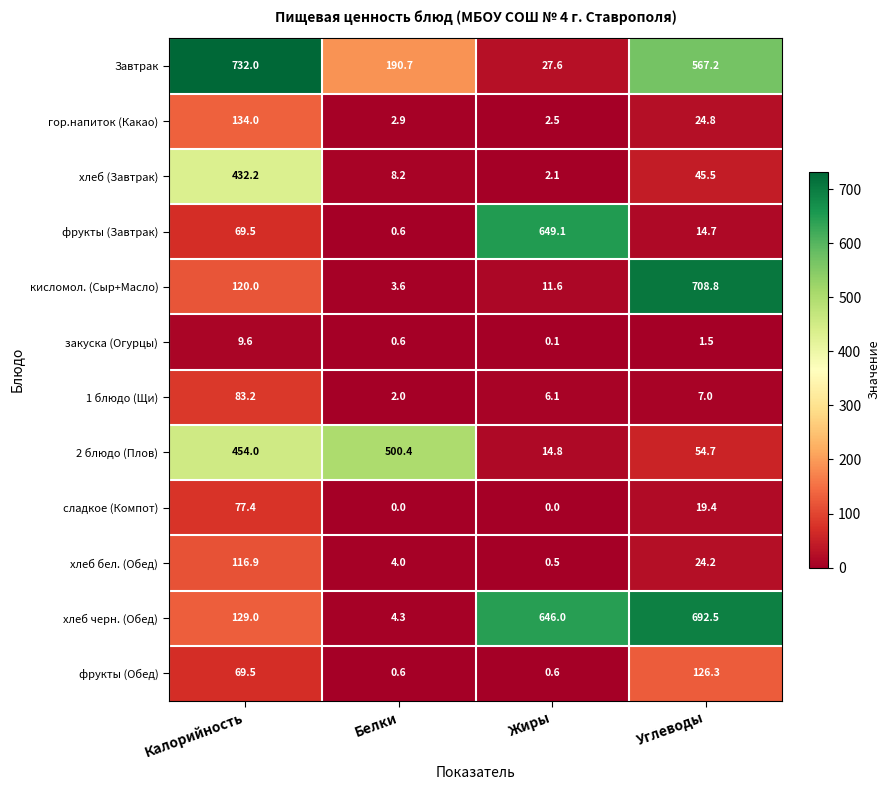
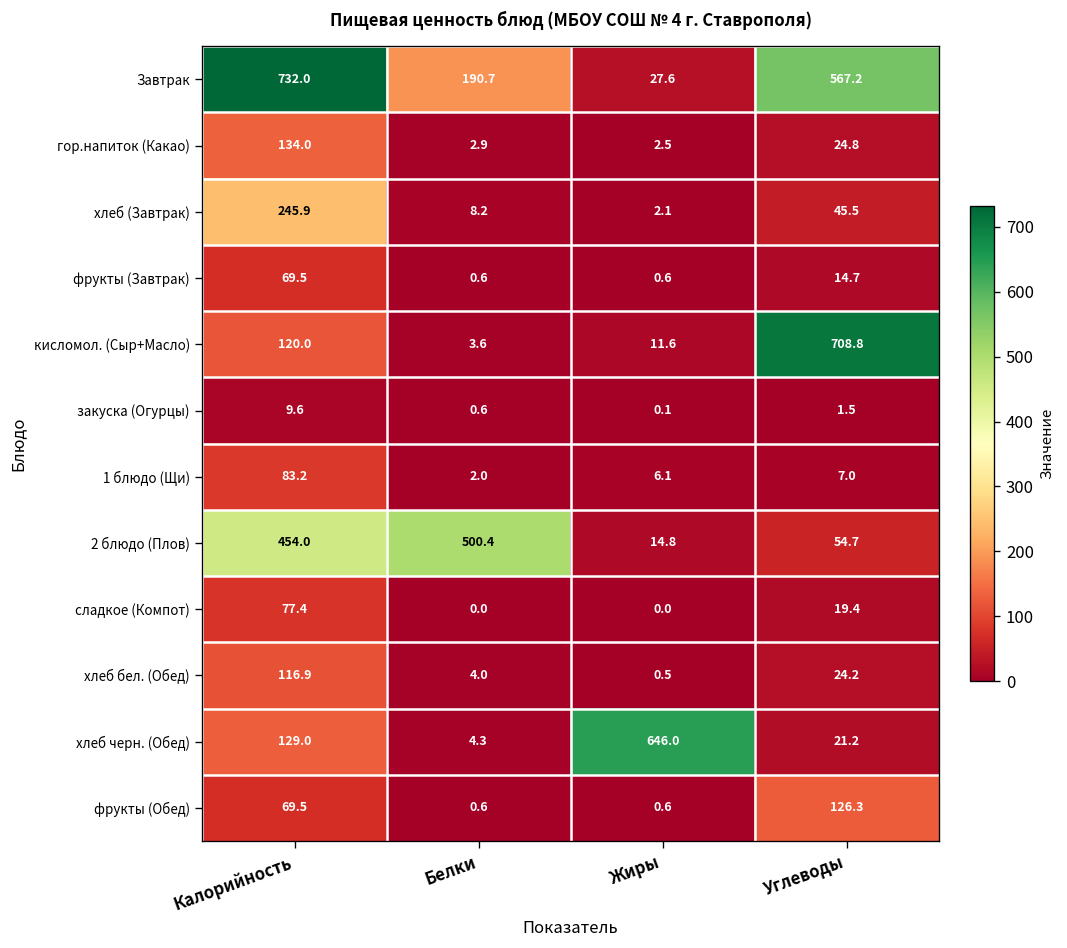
хлеб (Завтрак), Калорийность: 432.2 -> 245.9
фрукты (Завтрак), Жиры: 649.1 -> 0.6
хлеб черн. (Обед), Углеводы: 692.5 -> 21.2
